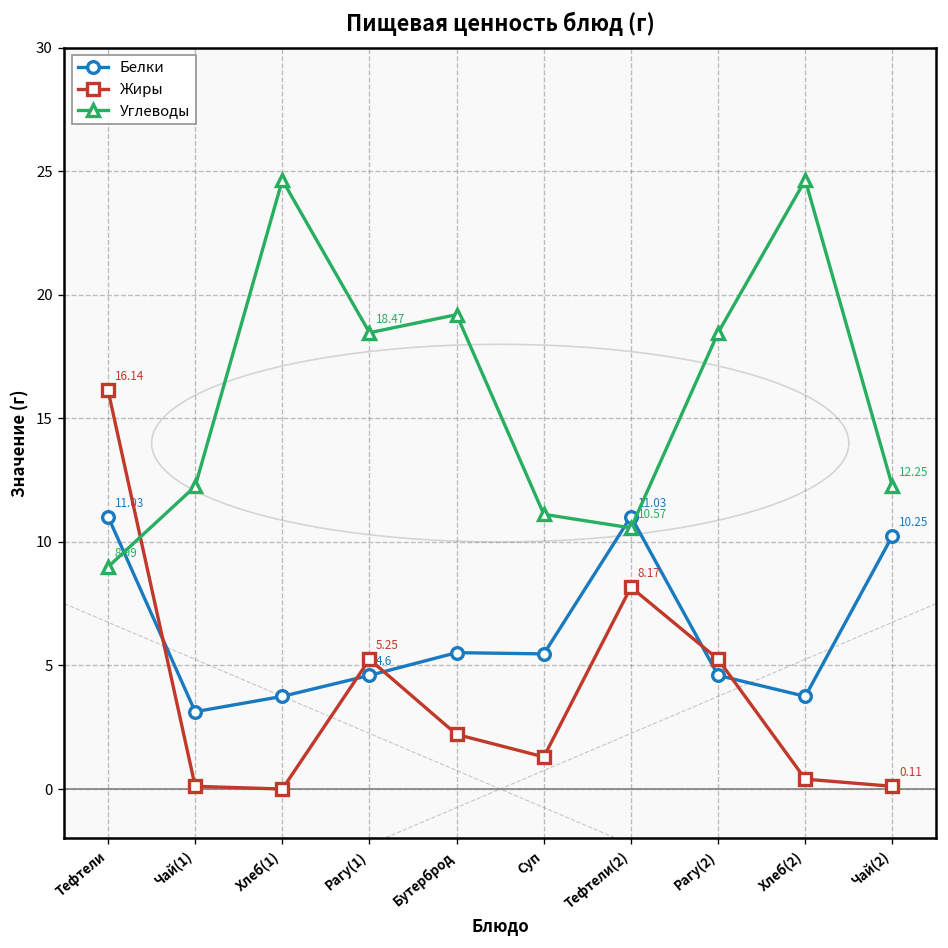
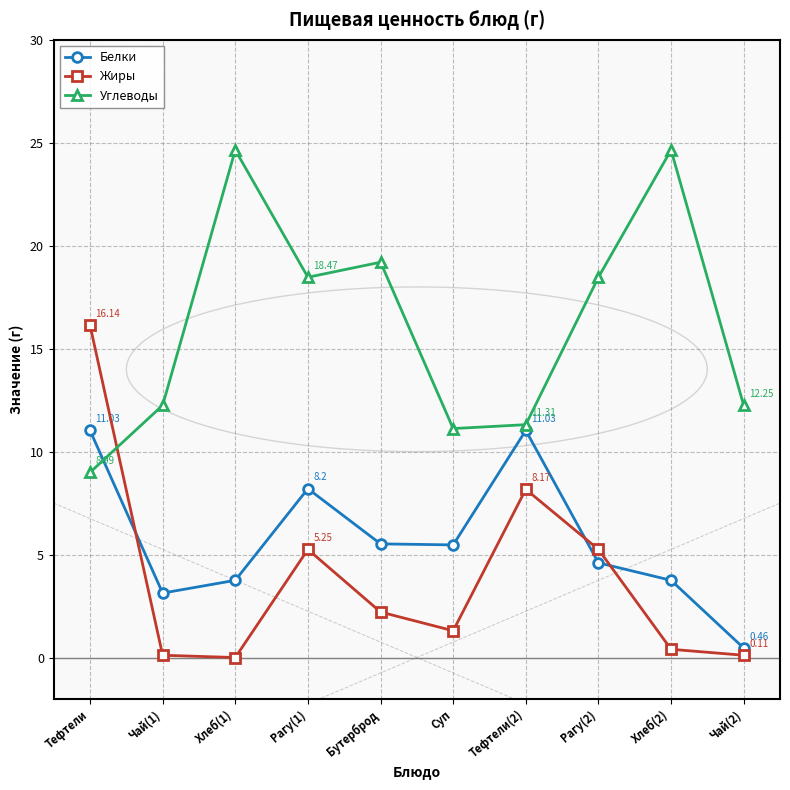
Белки, Рагу(1): 4.6 -> 8.2
Углеводы, Тефтели(2): 10.57 -> 11.31
Белки, Чай(2): 10.25 -> 0.46
